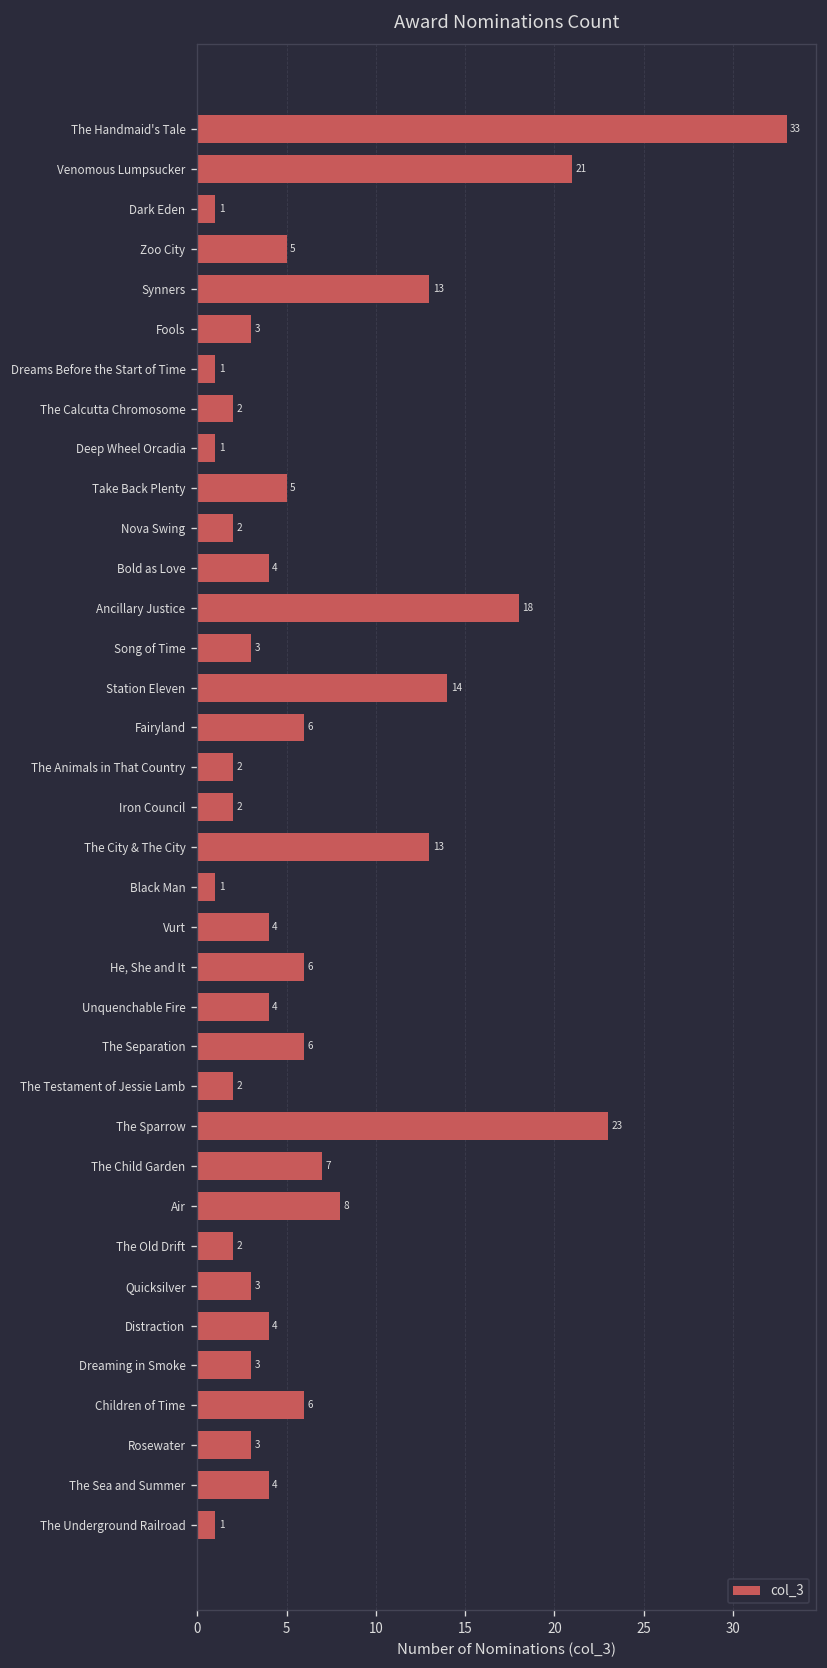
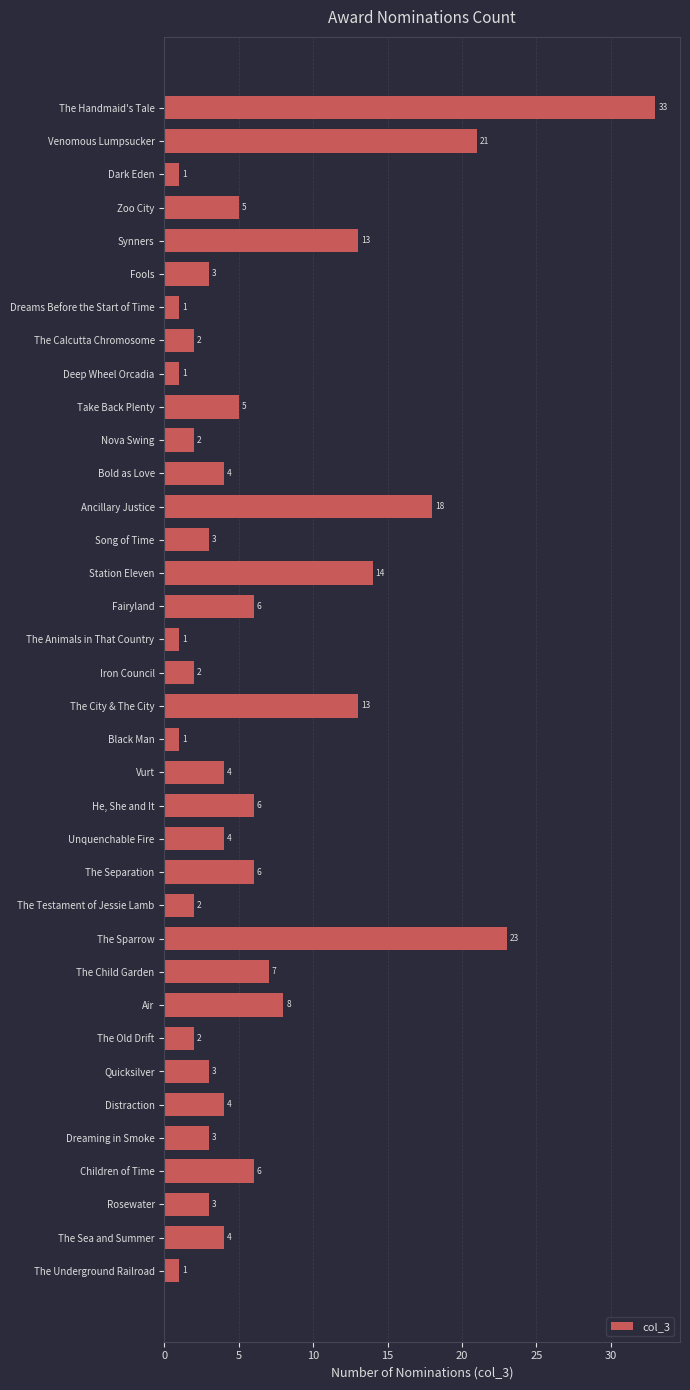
The Animals in That Country: 2 -> 1
